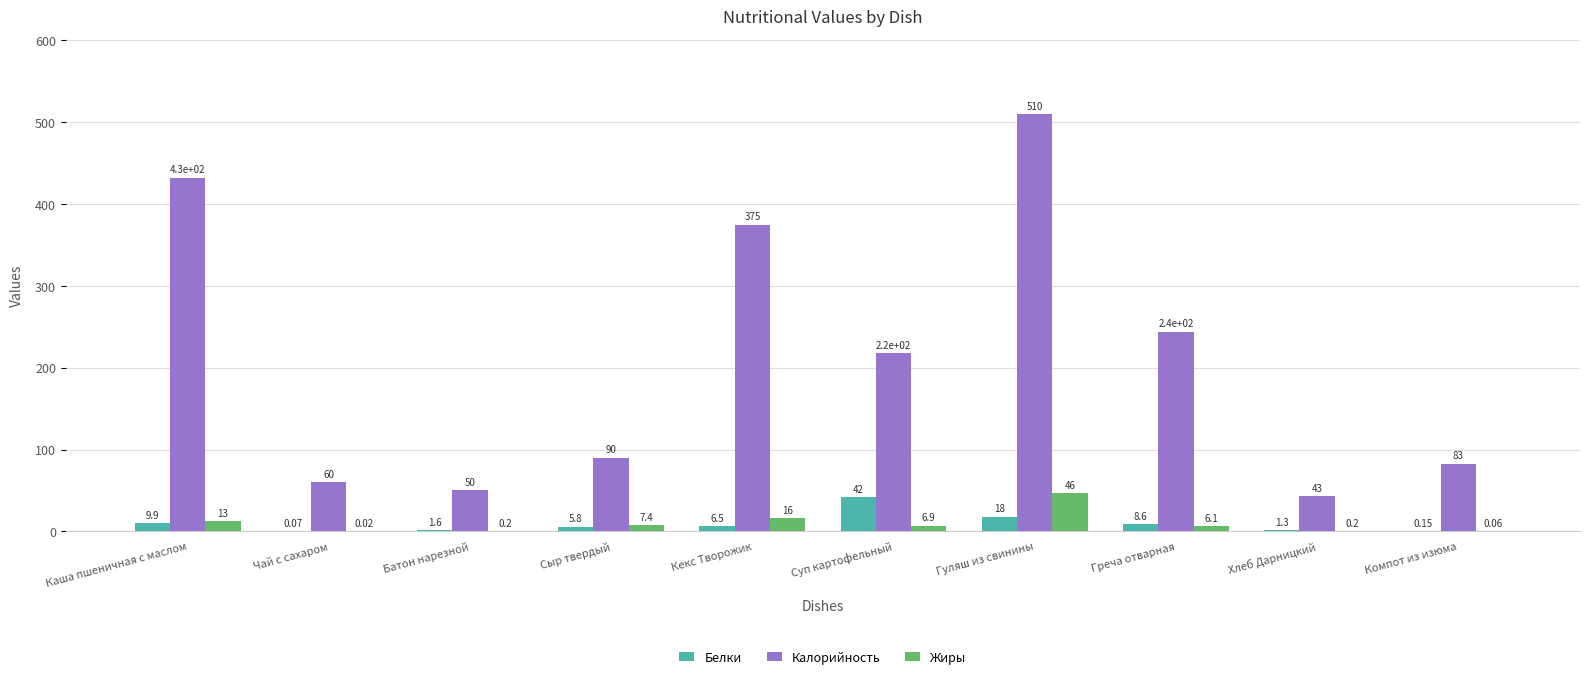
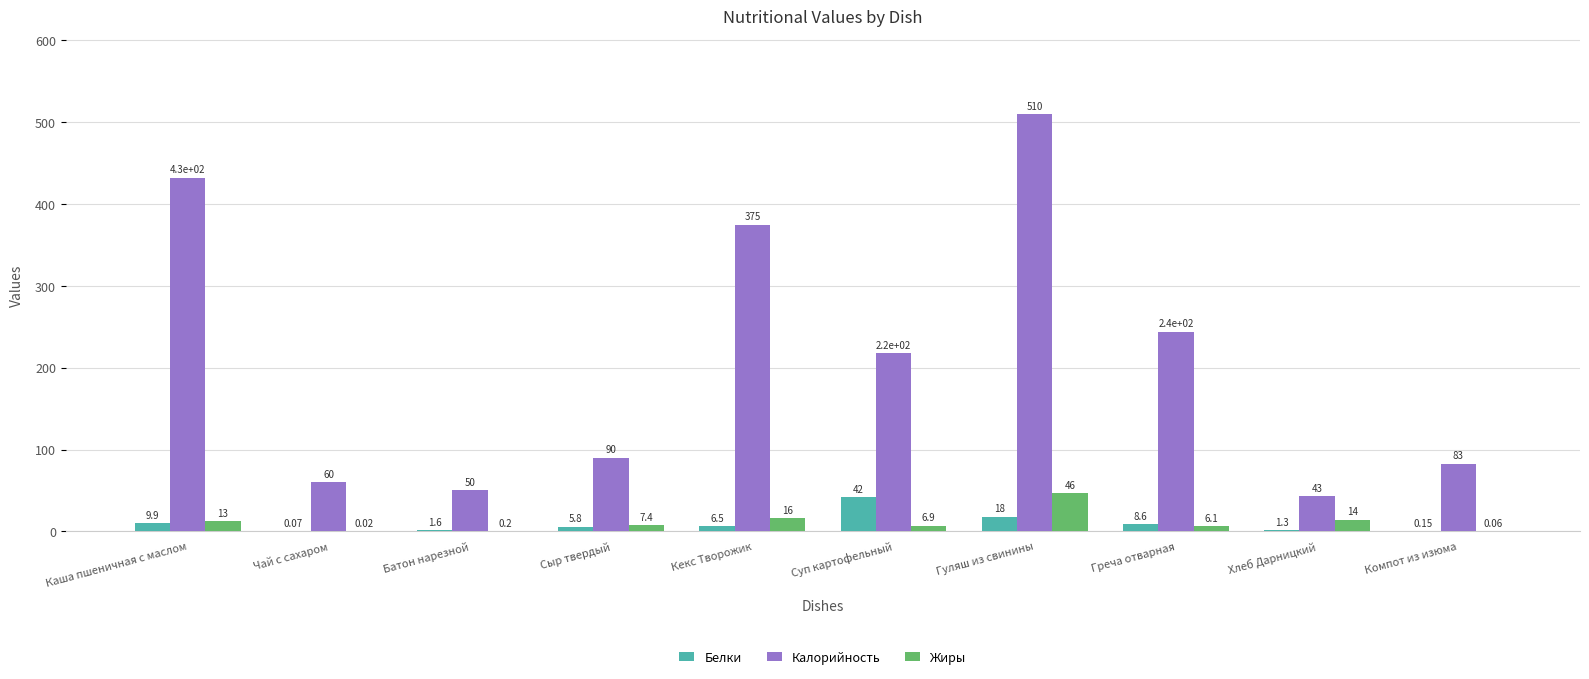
Жиры, Хлеб Дарницкий: 0.2 -> 14
